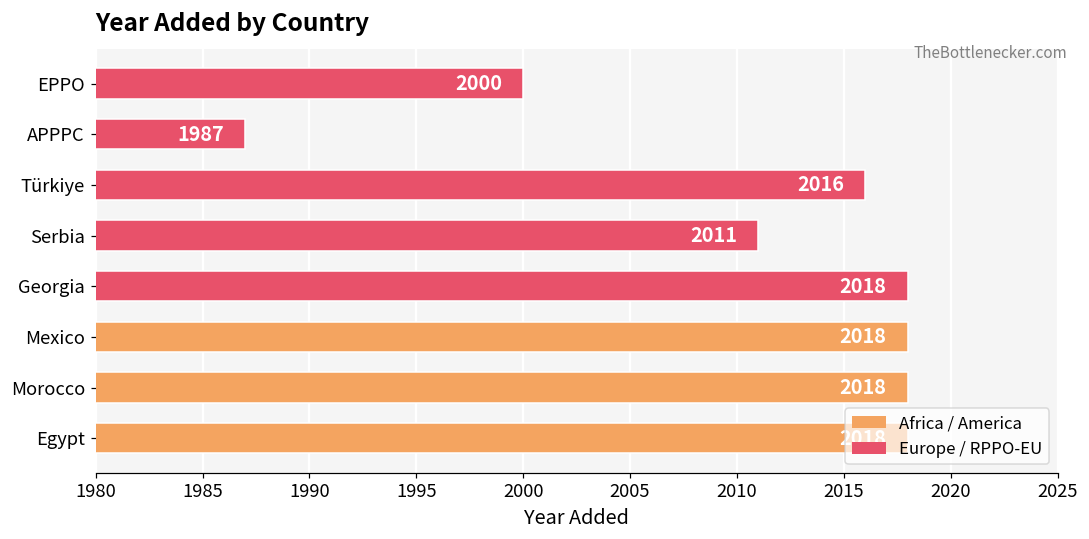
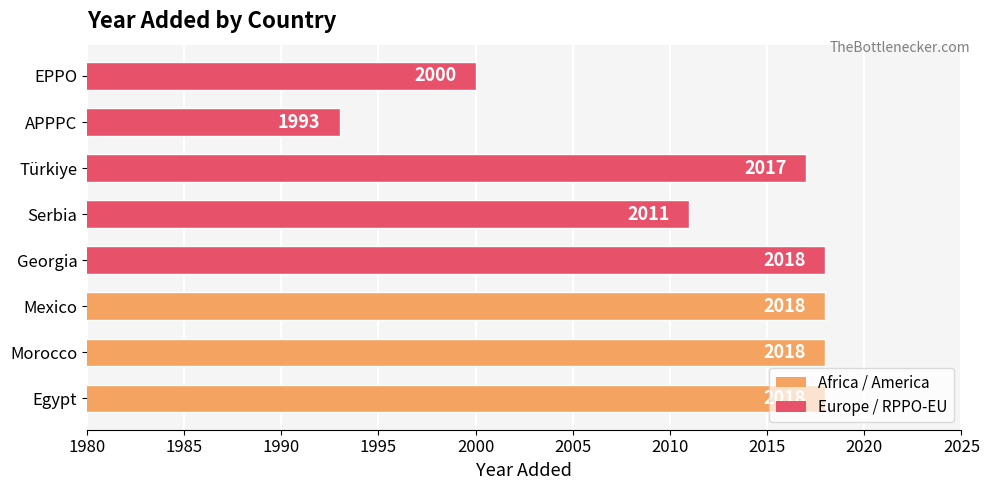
APPPC: 1987 -> 1993
Türkiye: 2016 -> 2017
